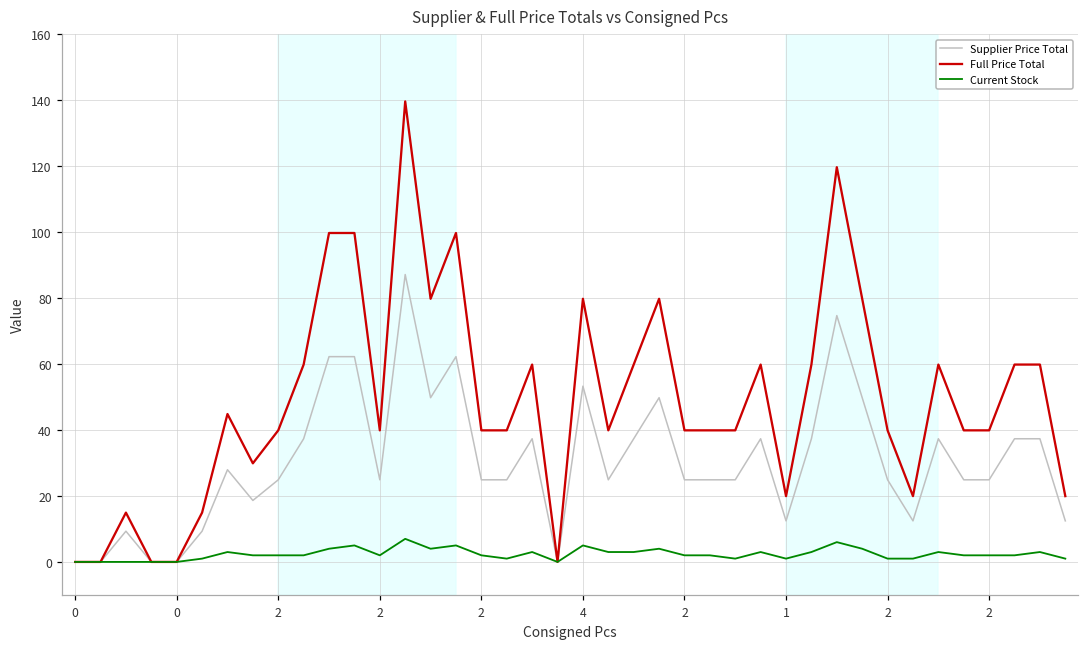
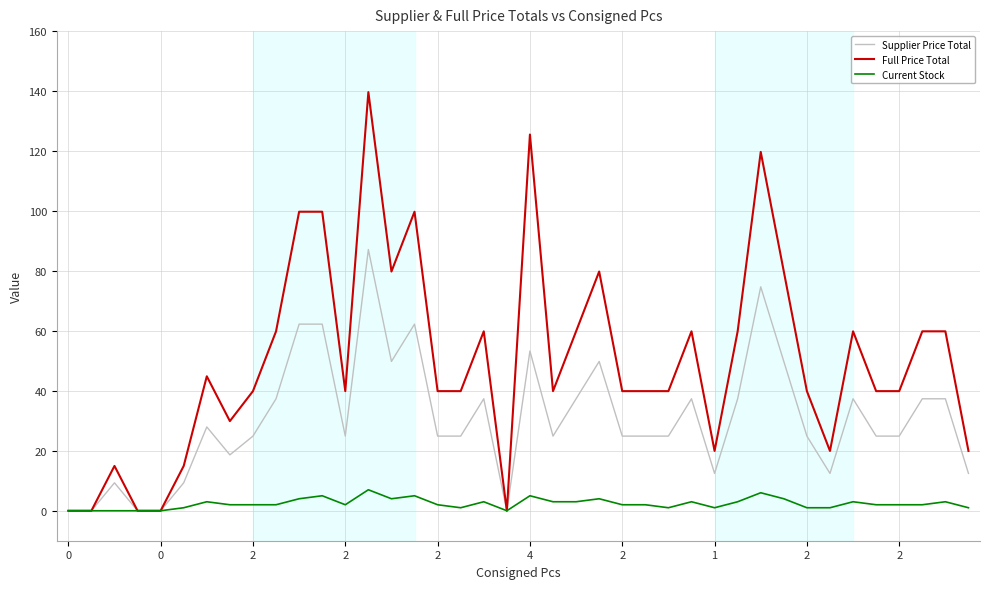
Full Price Total, 4: 80 -> 126
